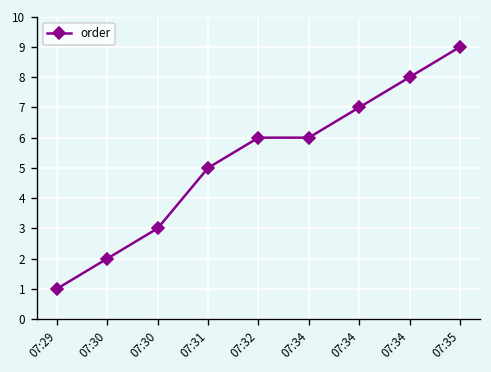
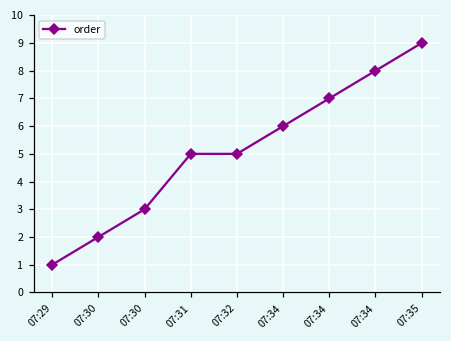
07:32: 6 -> 5
